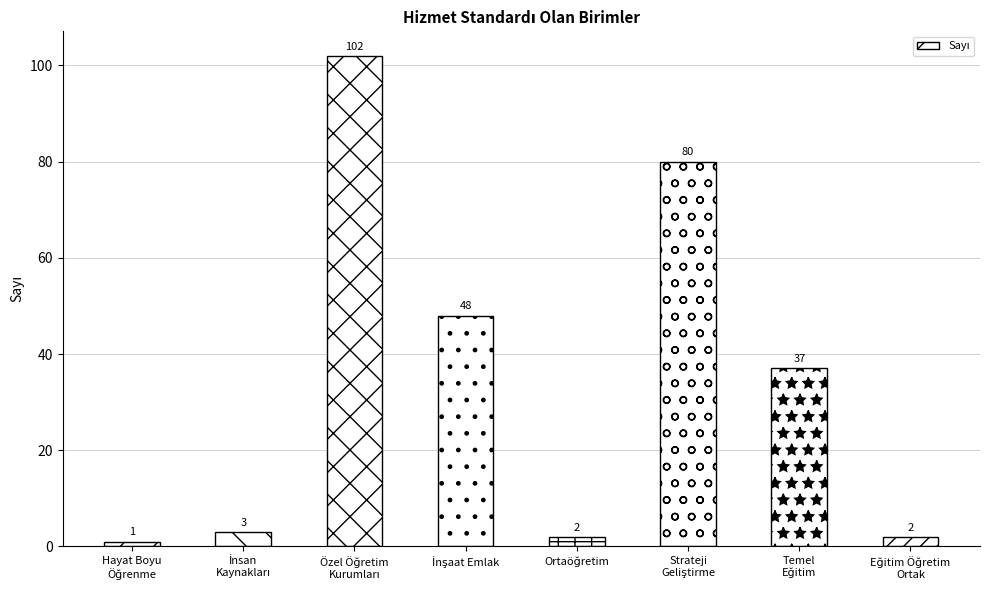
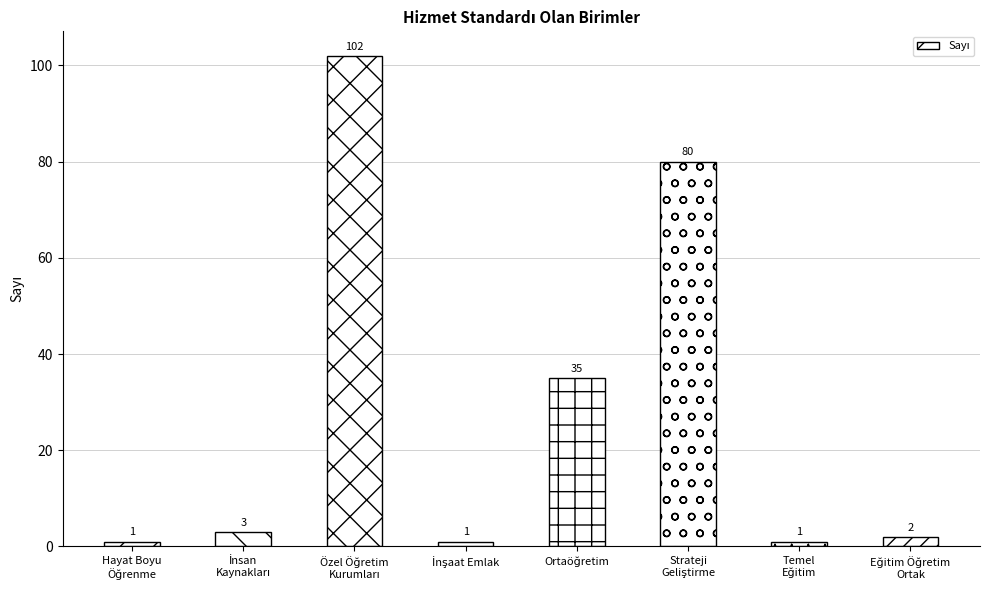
İnşaat Emlak: 48 -> 1
Ortaöğretim: 2 -> 35
Temel Eğitim: 37 -> 1
